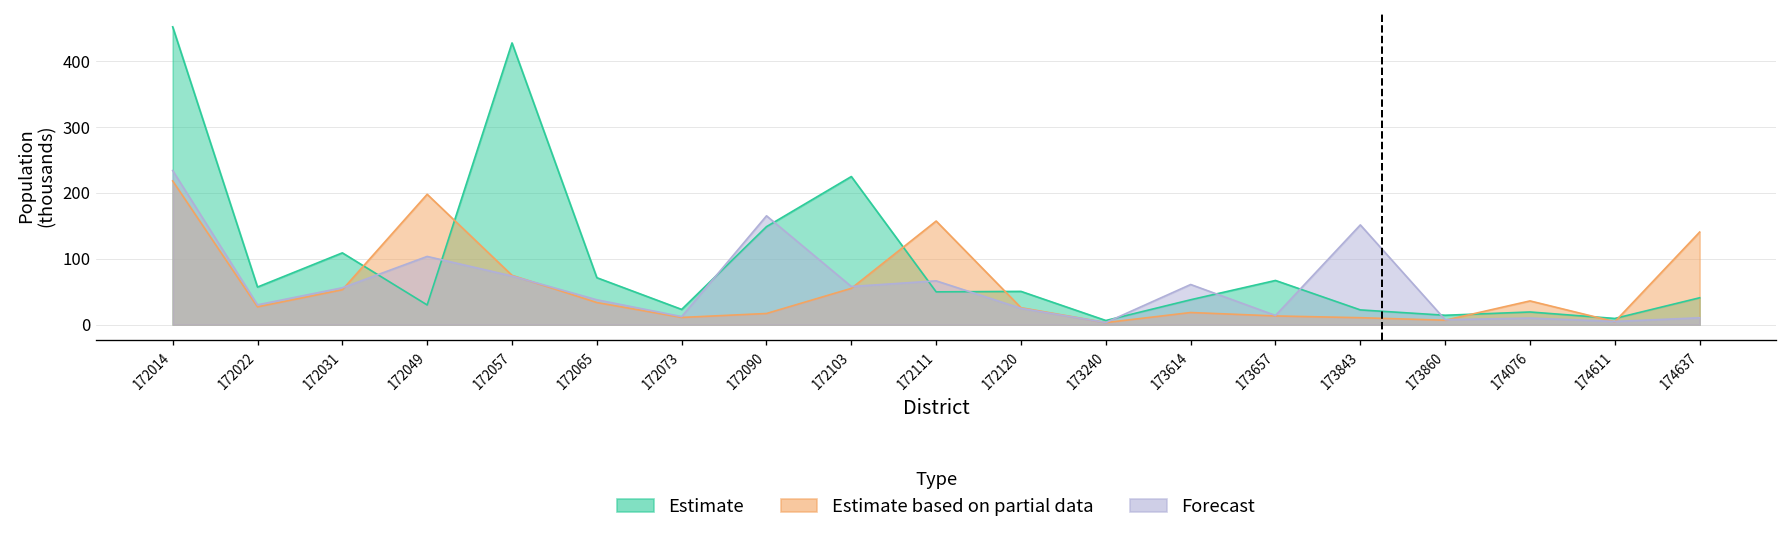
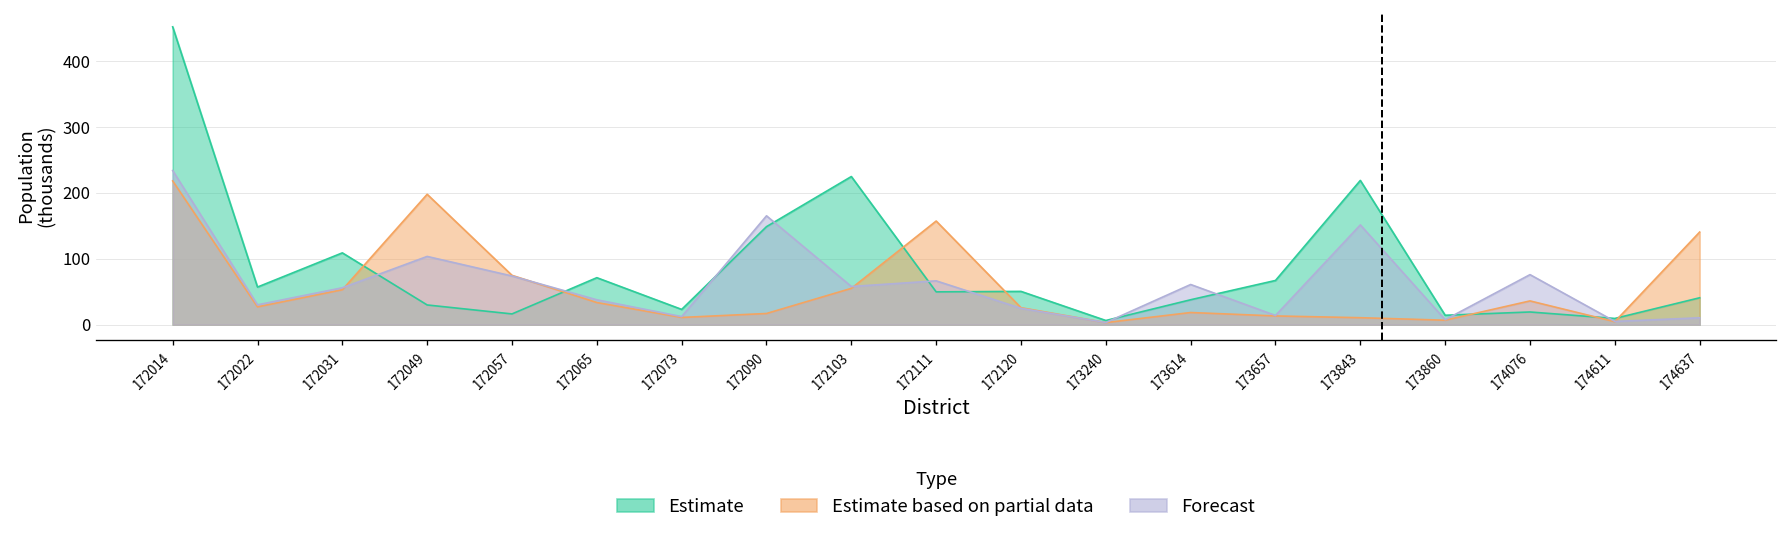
Estimate, 172057: 430 -> 20
Estimate, 173843: 20 -> 220
Forecast, 174076: 10 -> 80
